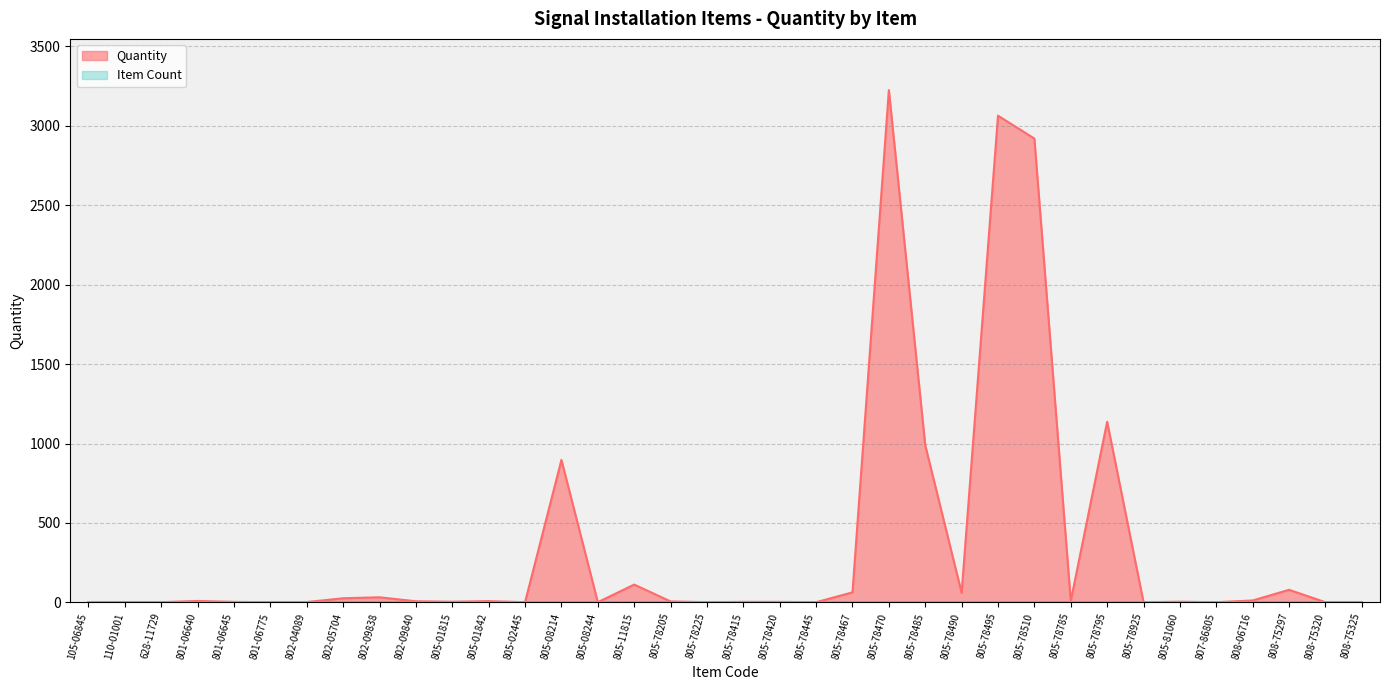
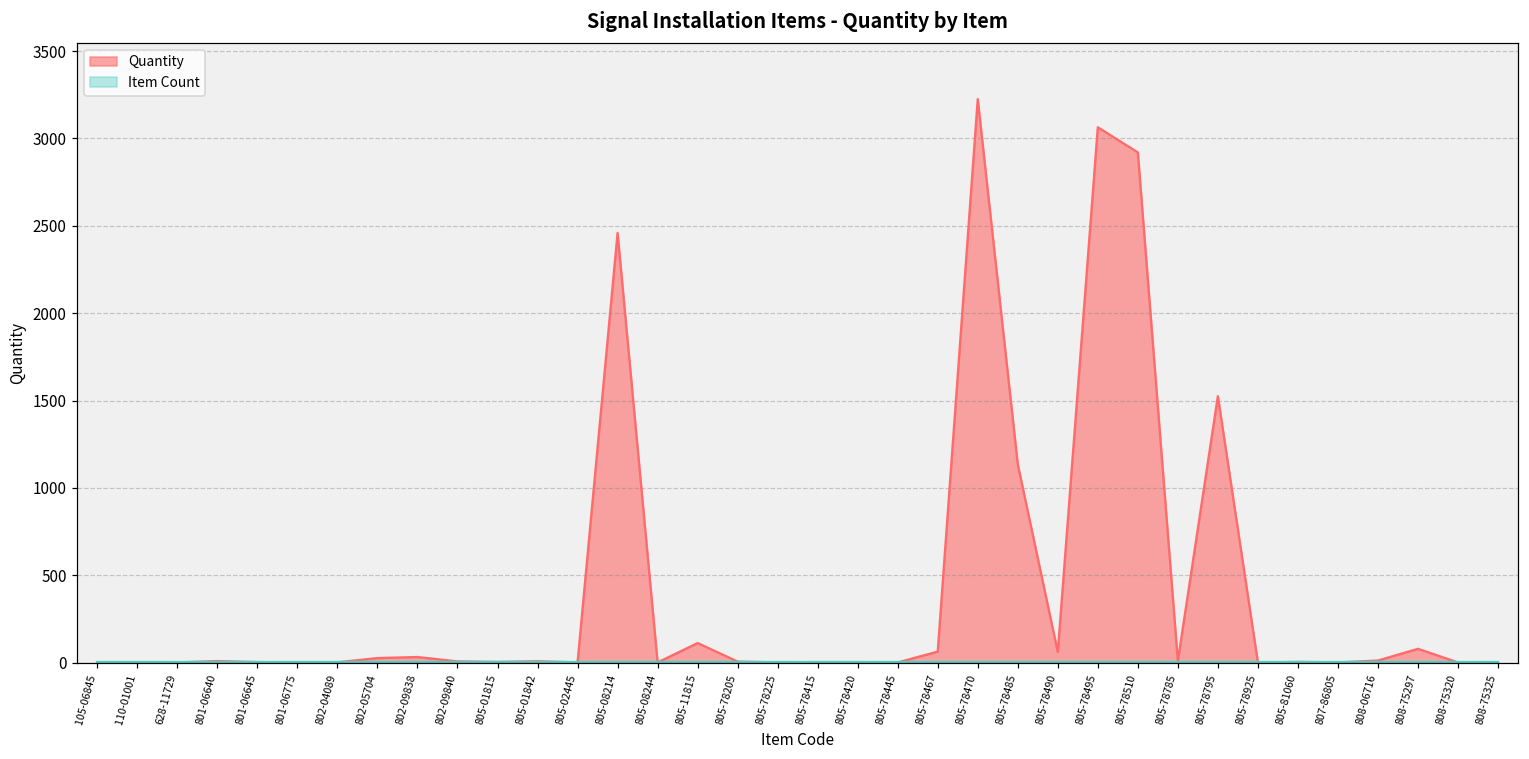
Quantity, 805-08214: 900 -> 2460
Quantity, 805-78485: 990 -> 1140
Quantity, 805-78795: 1140 -> 1530
